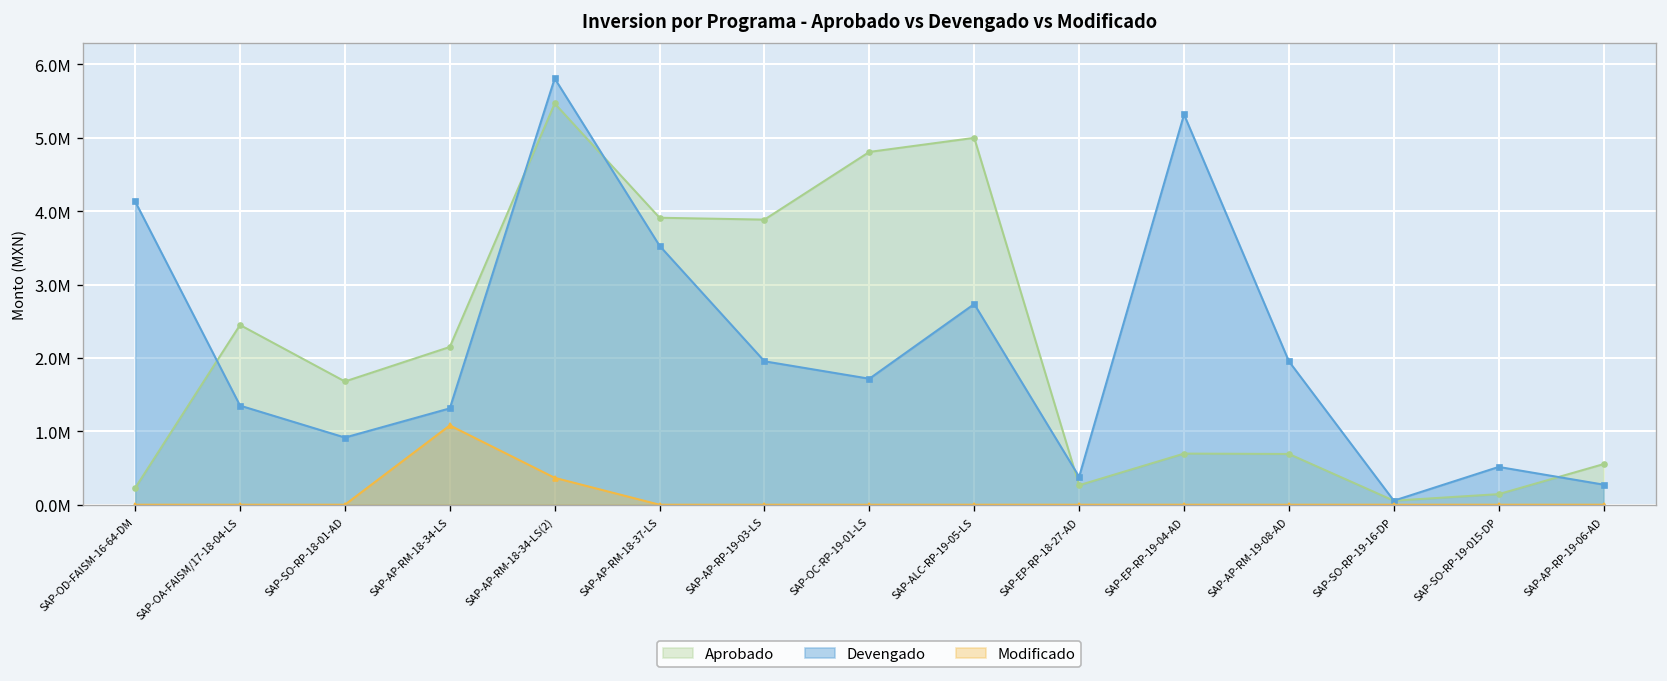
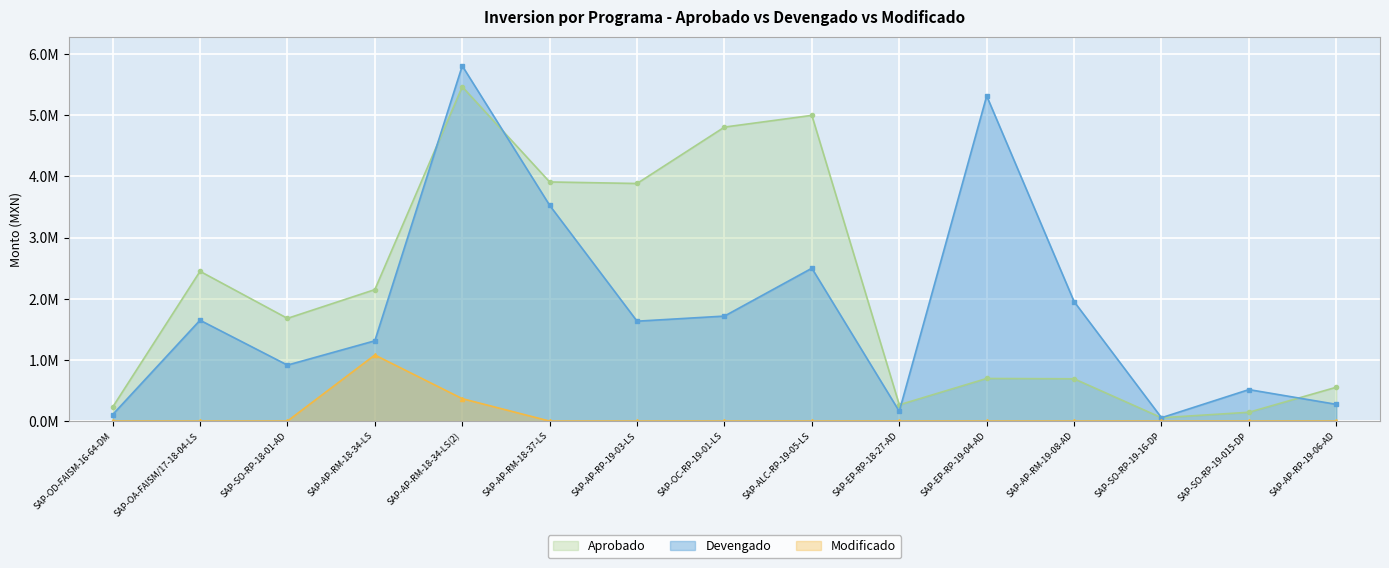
Devengado, SAP-OD-FAISM-16-64-DM: 4100000 -> 100000
Devengado, SAP-OA-FAISM/17-18-04-LS: 1400000 -> 1600000
Devengado, SAP-AP-RP-19-03-LS: 2000000 -> 1600000
Devengado, SAP-ALC-RP-19-05-LS: 2700000 -> 2500000
Devengado, SAP-EP-RP-18-27-AD: 400000 -> 200000
